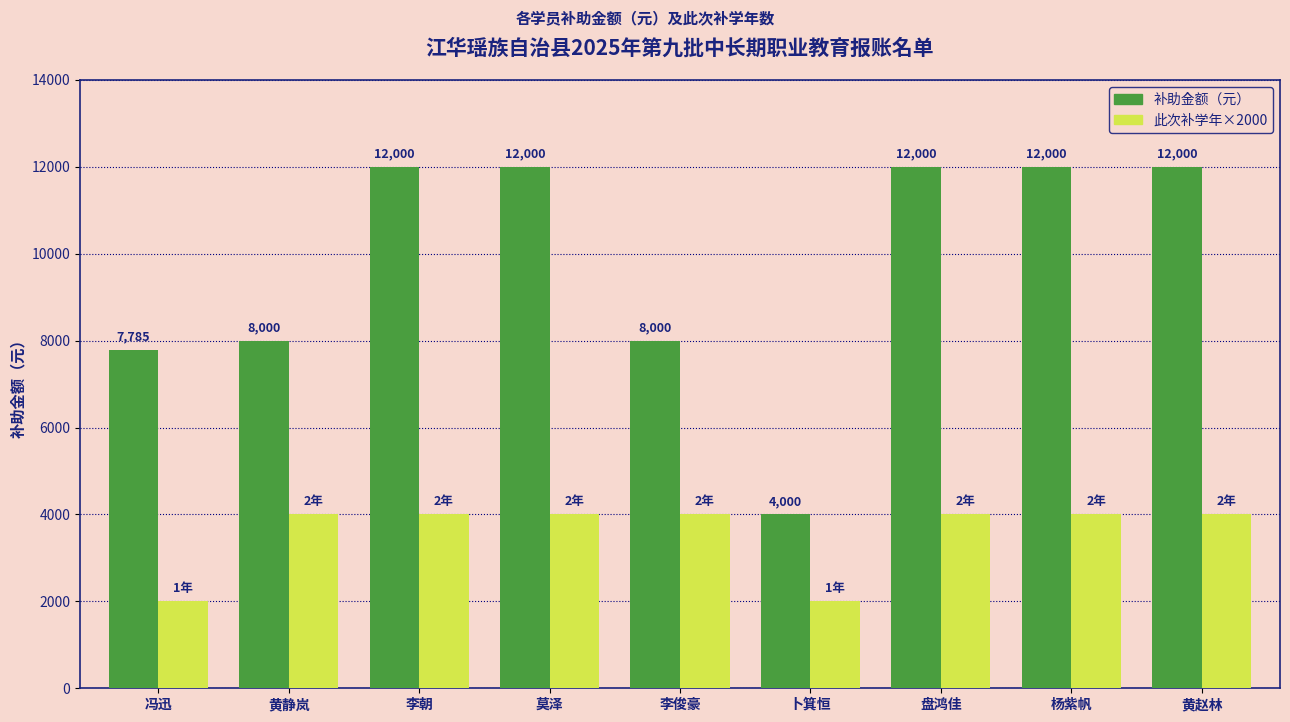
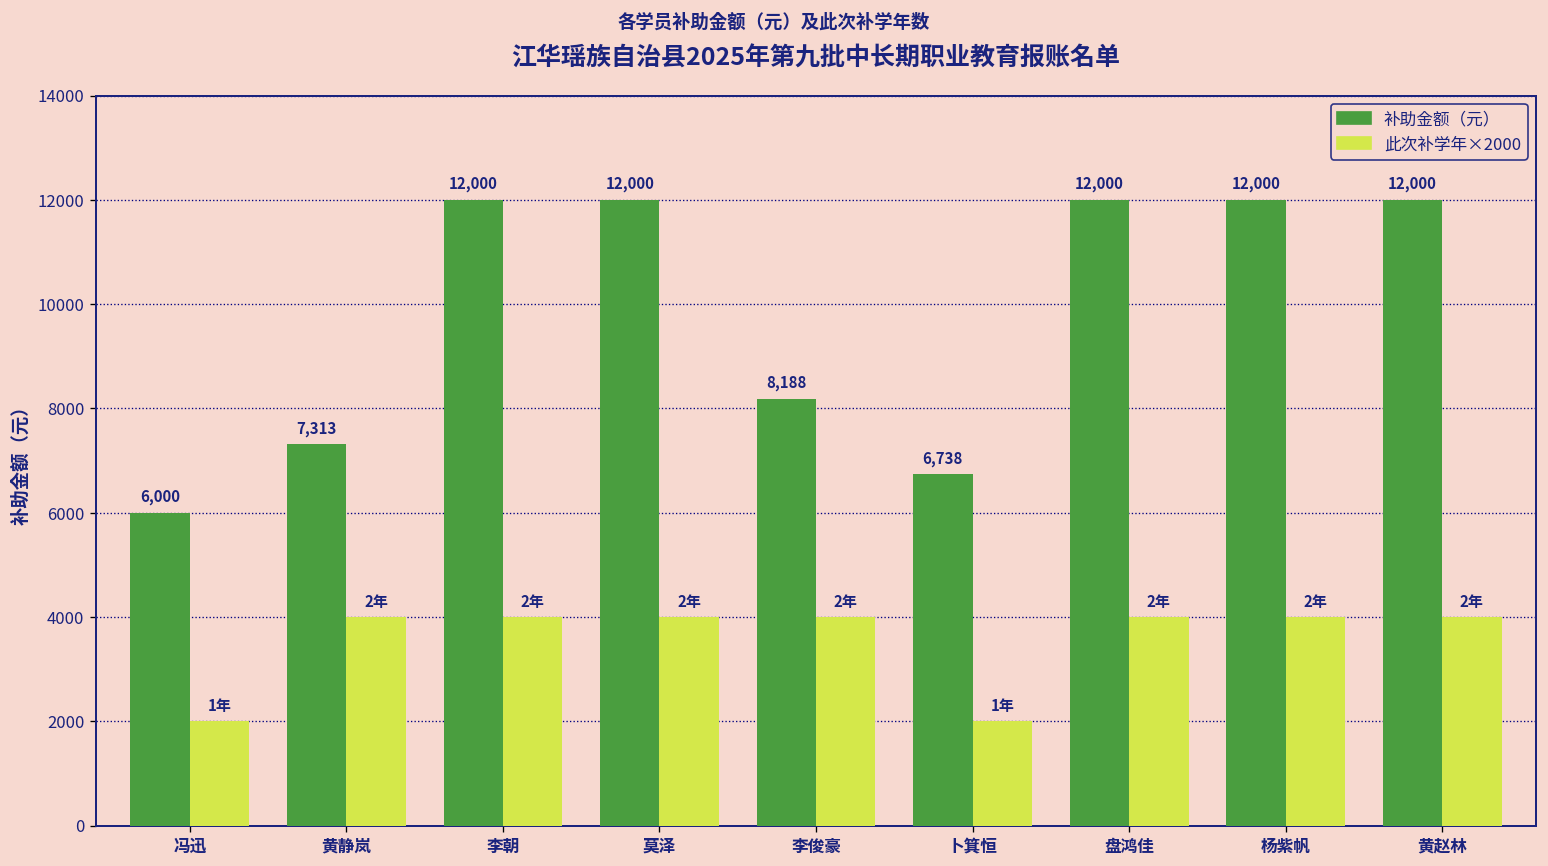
补助金额（元）, 冯迅: 7,785 -> 6,000
补助金额（元）, 黄静岚: 8,000 -> 7,313
补助金额（元）, 李俊豪: 8,000 -> 8,188
补助金额（元）, 卜箕恒: 4,000 -> 6,738
